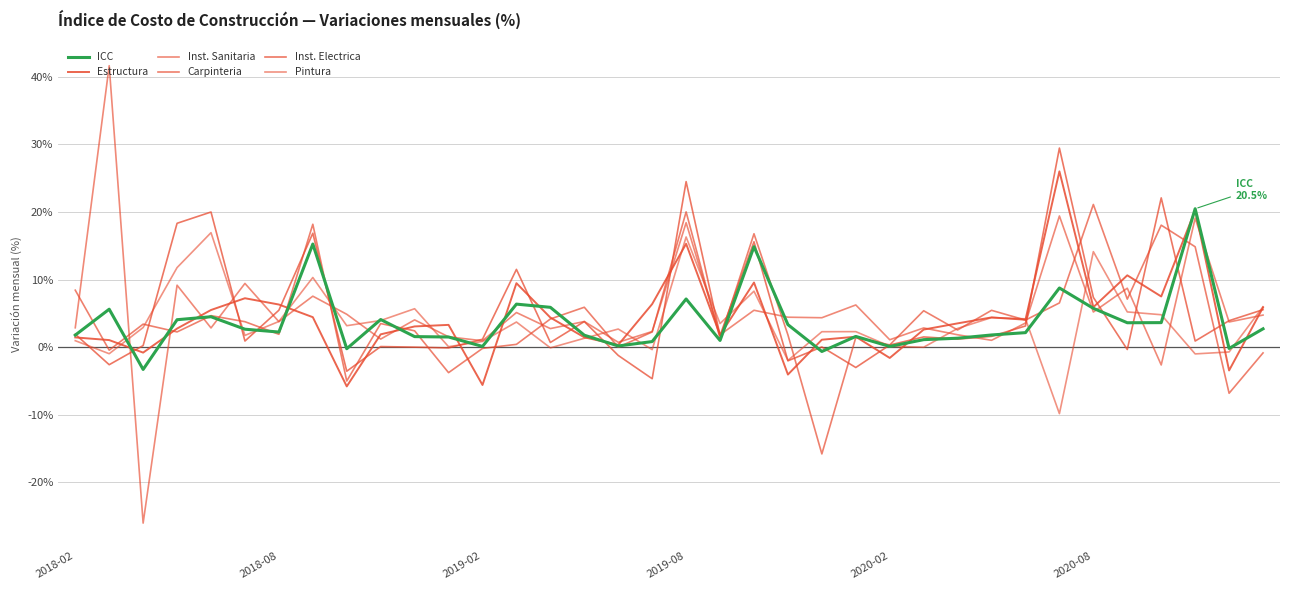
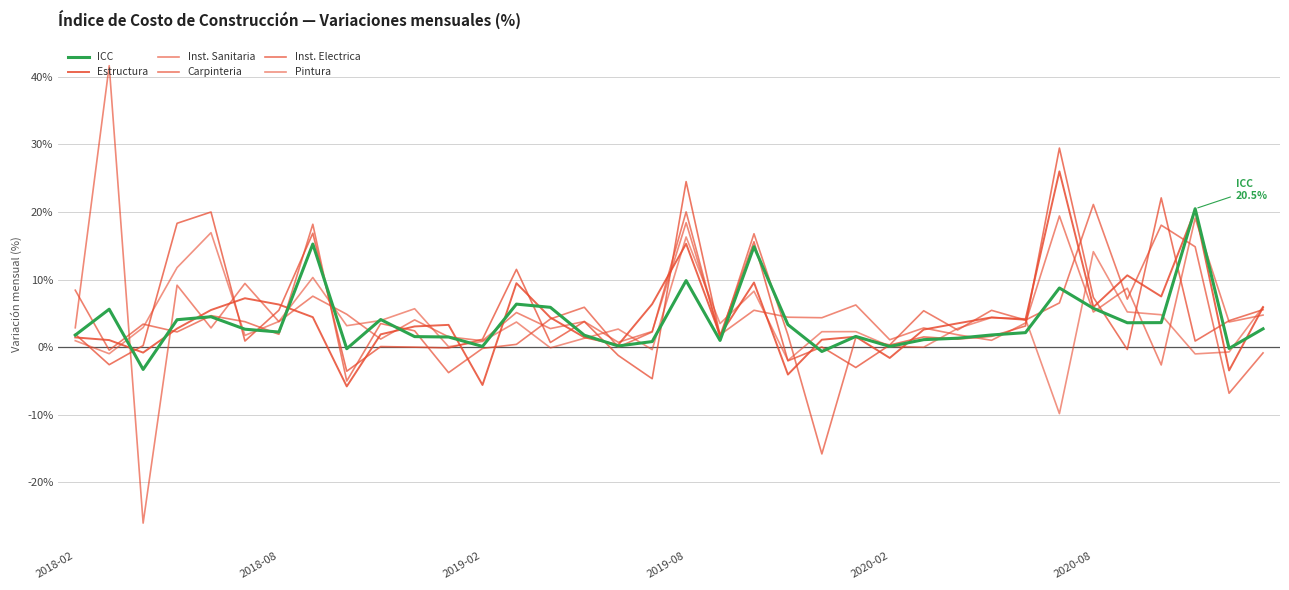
ICC, 2019-08: 7% -> 10%
